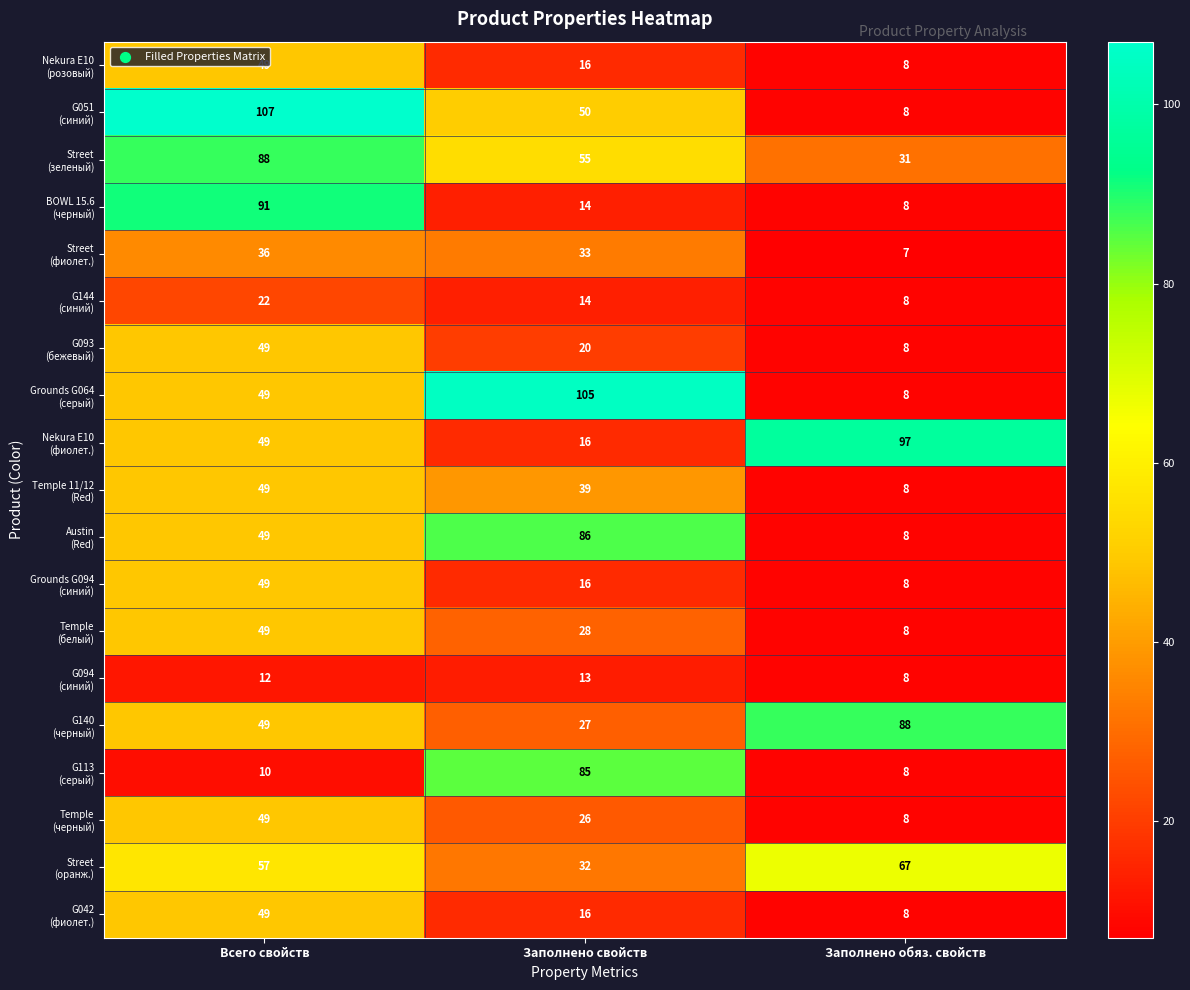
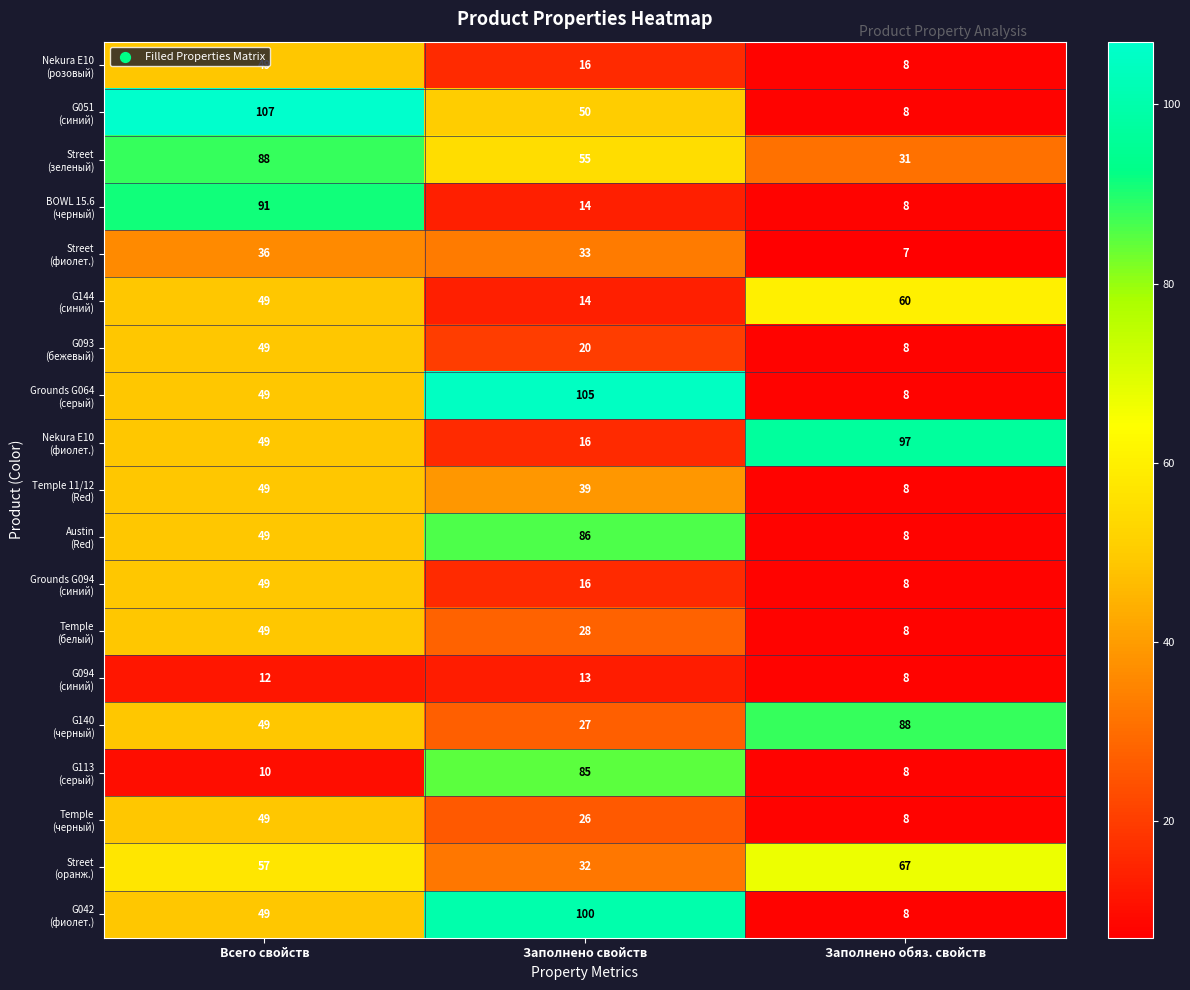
G144 (синий), Всего свойств: 22 -> 49
G144 (синий), Заполнено обяз. свойств: 8 -> 60
G042 (фиолет.), Заполнено свойств: 16 -> 100
